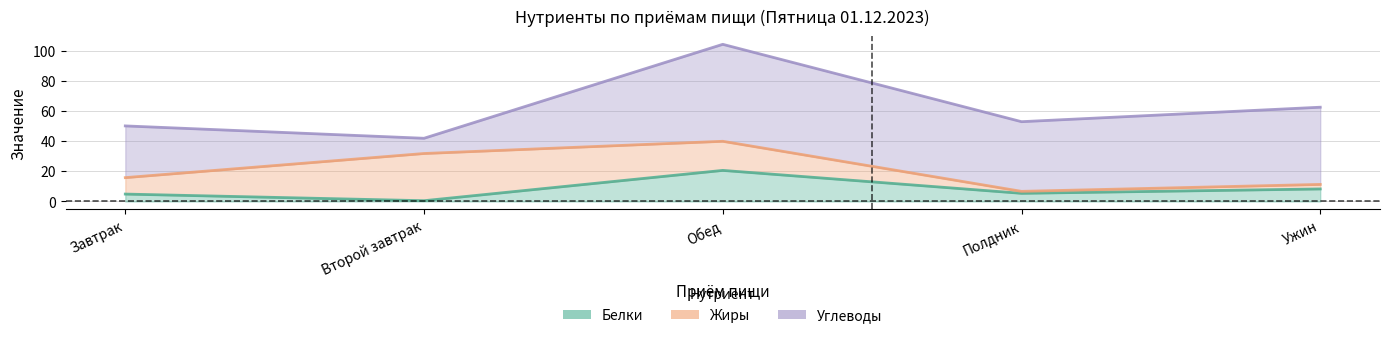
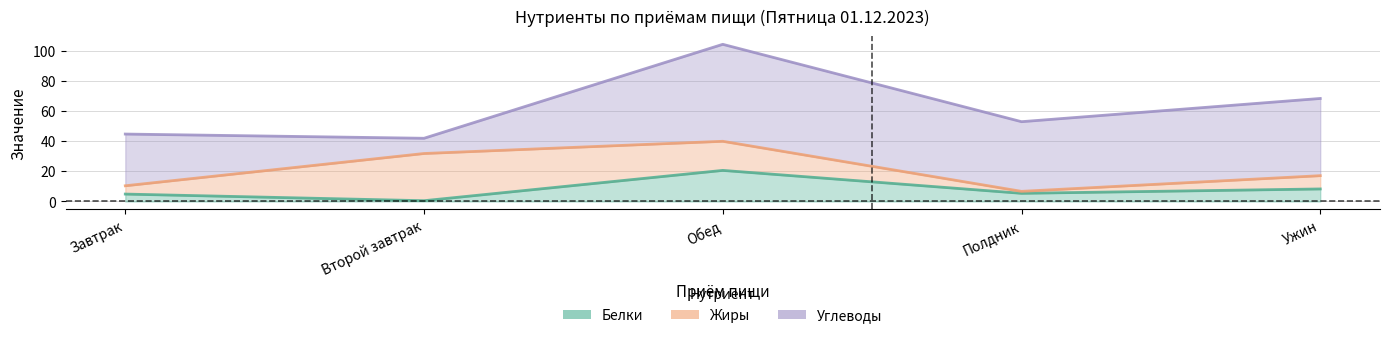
Жиры, Завтрак: 11 -> 6
Жиры, Ужин: 3 -> 9
